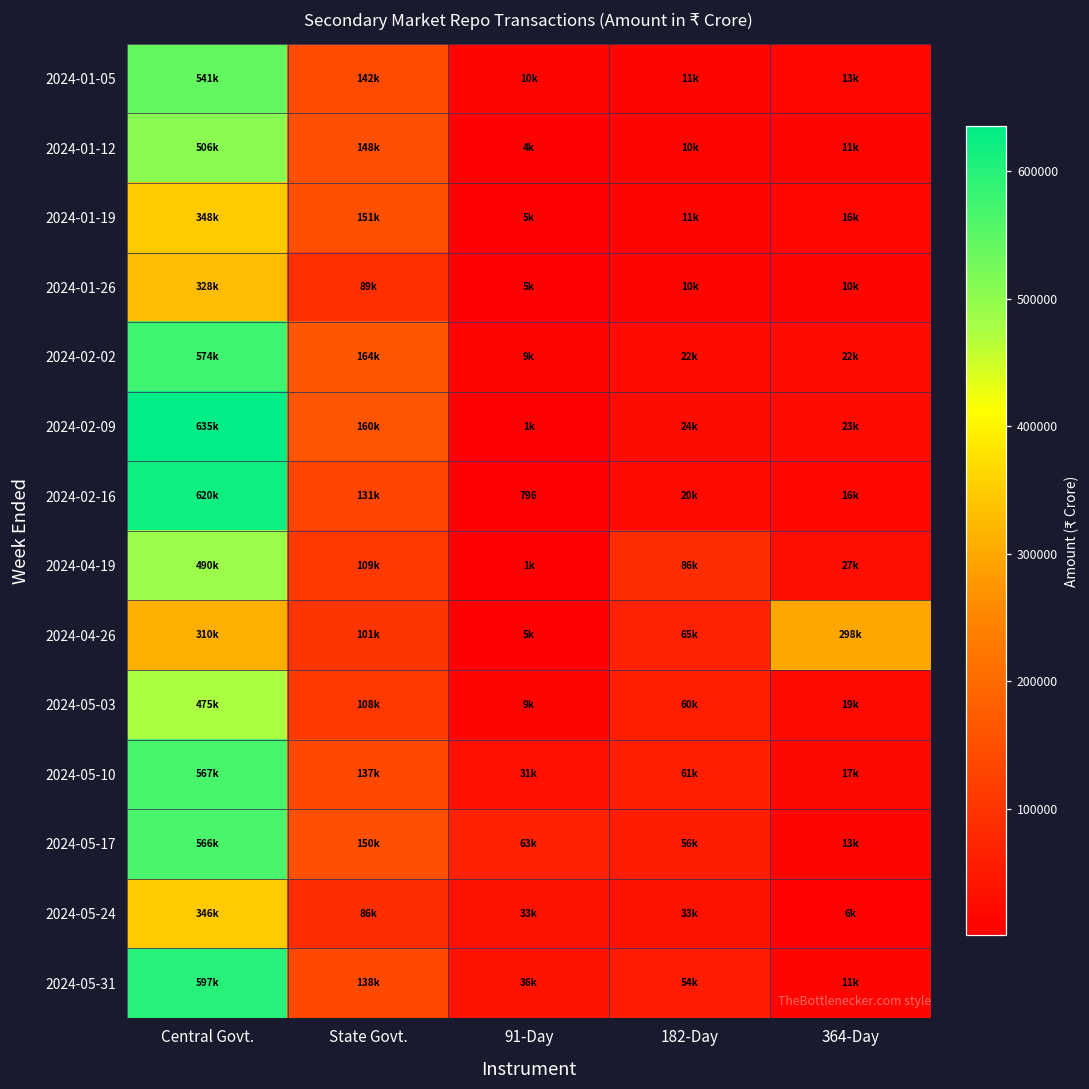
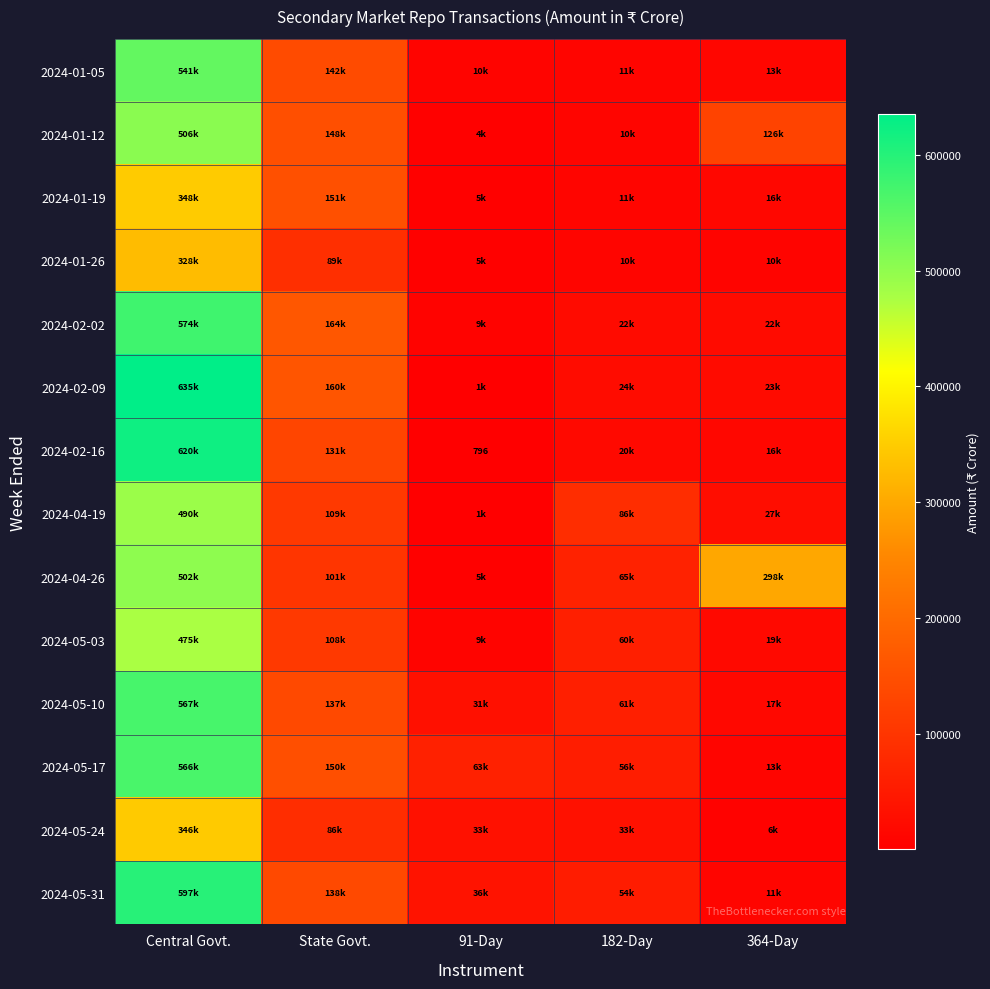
2024-01-12, 364-Day: 11k -> 126k
2024-04-26, Central Govt.: 310k -> 502k
